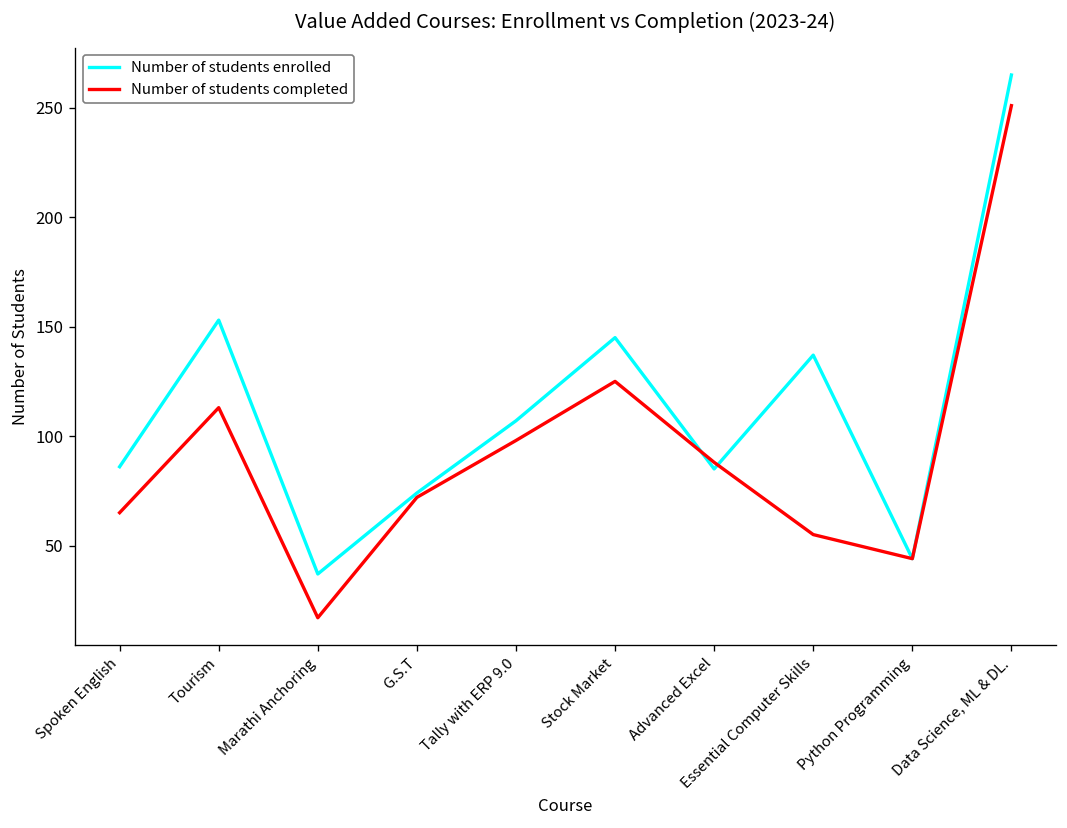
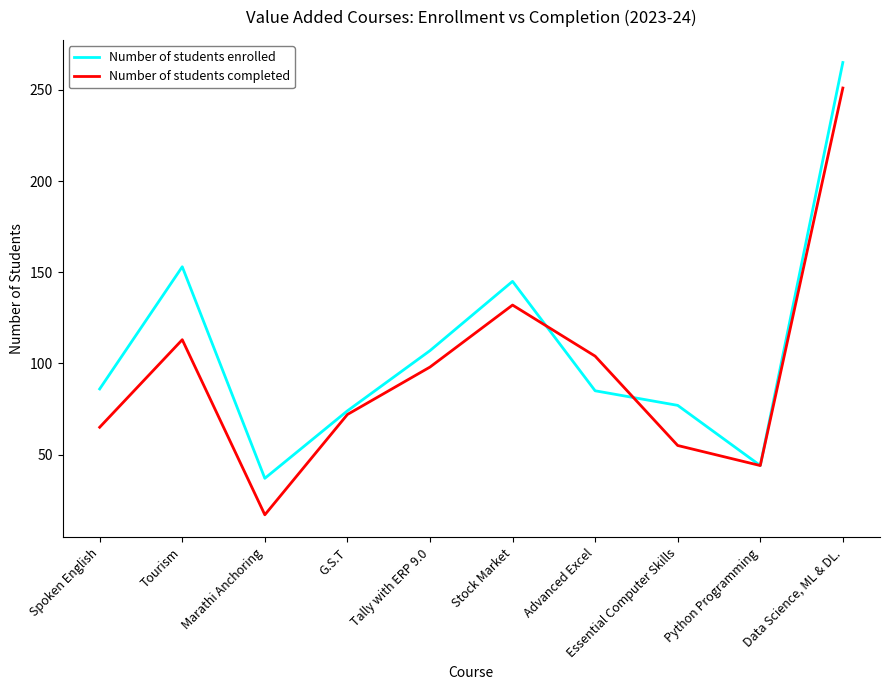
Number of students completed, Stock Market: 125 -> 132
Number of students completed, Advanced Excel: 88 -> 104
Number of students enrolled, Essential Computer Skills: 137 -> 77
